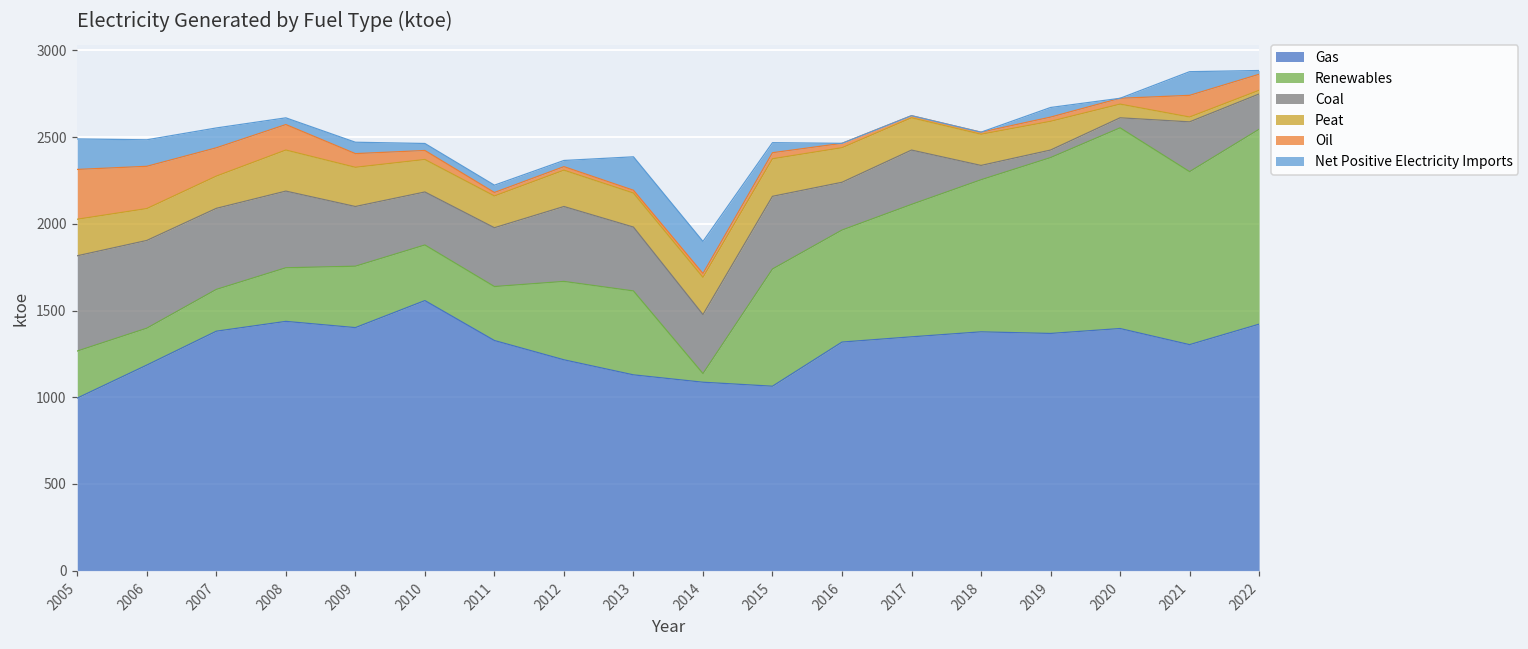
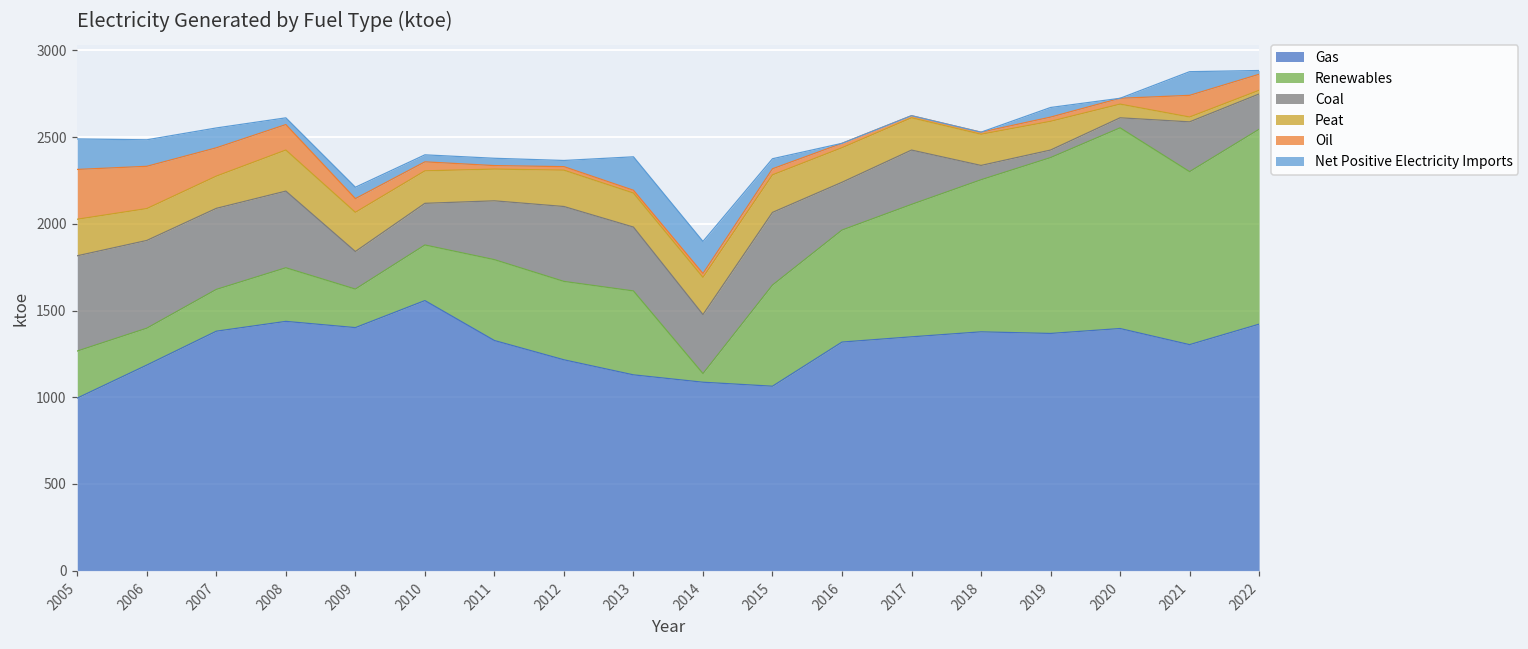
Renewables, 2009: 350 -> 220
Coal, 2009: 340 -> 220
Coal, 2010: 310 -> 240
Renewables, 2011: 310 -> 470
Renewables, 2015: 680 -> 580
